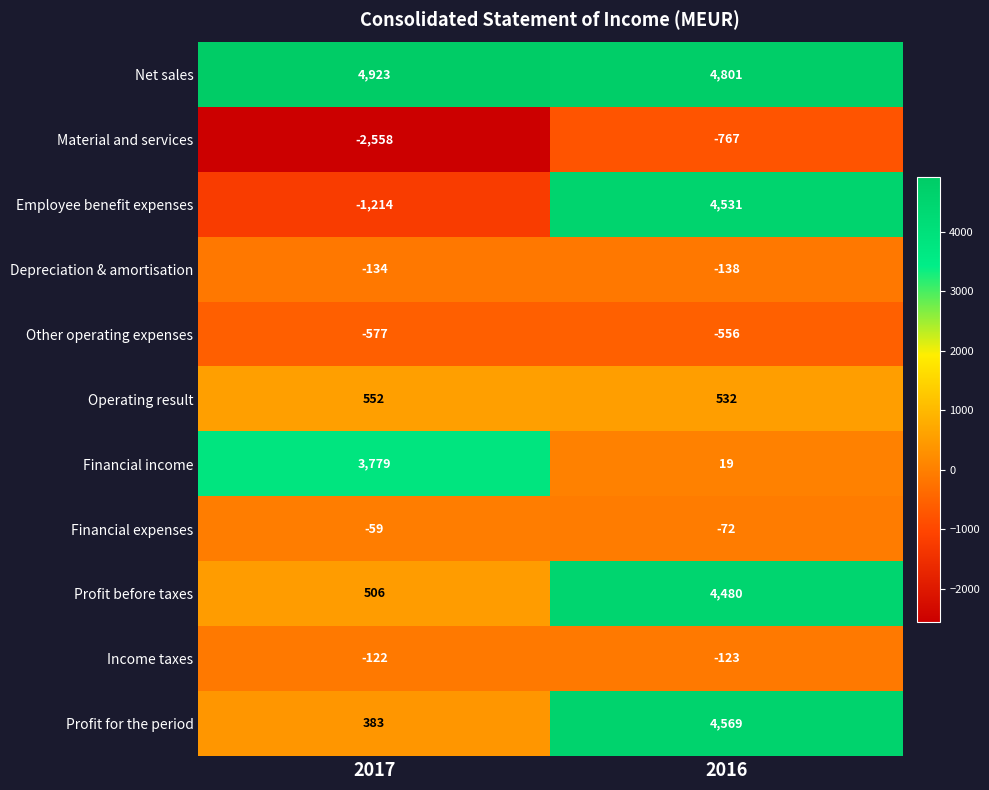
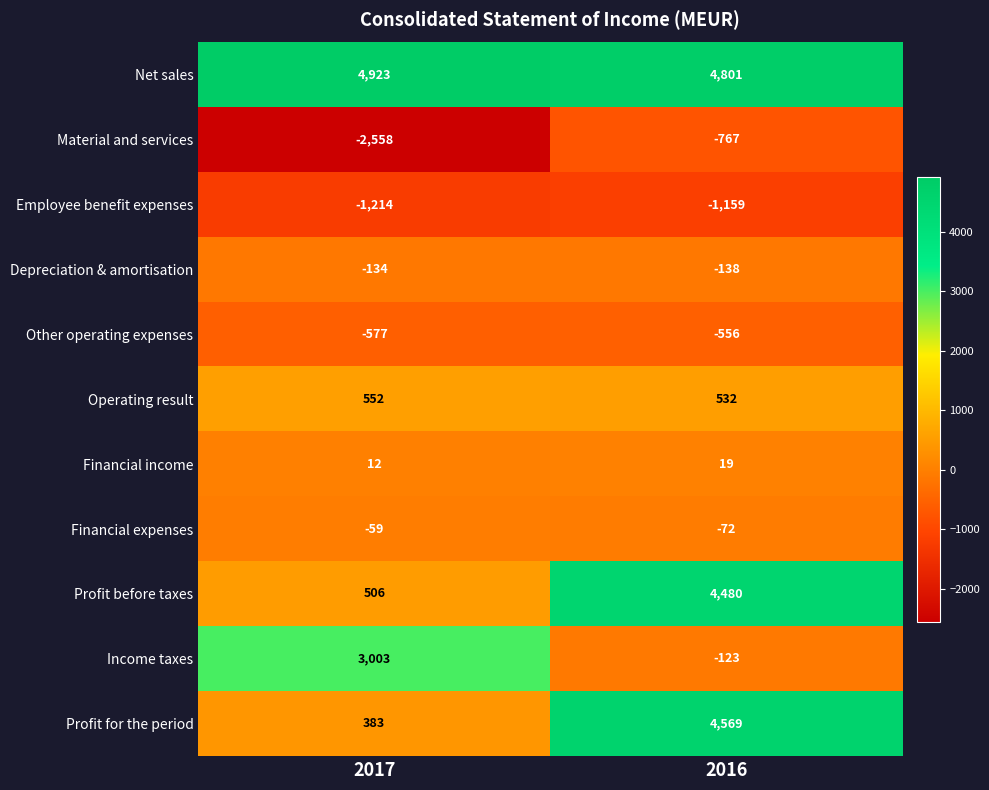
Employee benefit expenses, 2016: 4,531 -> -1,159
Financial income, 2017: 3,779 -> 12
Income taxes, 2017: -122 -> 3,003
